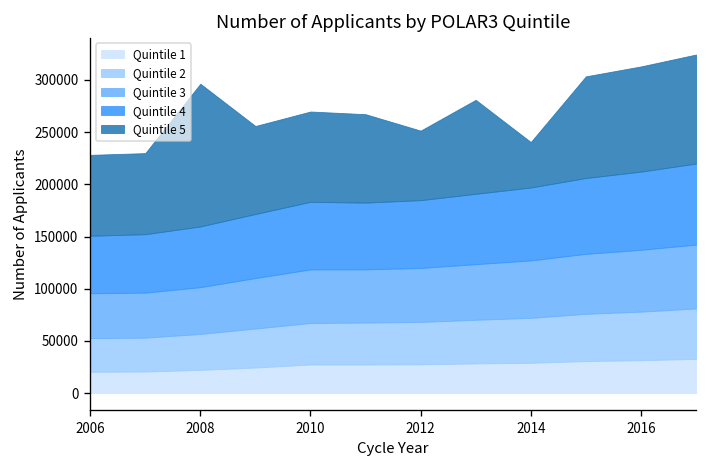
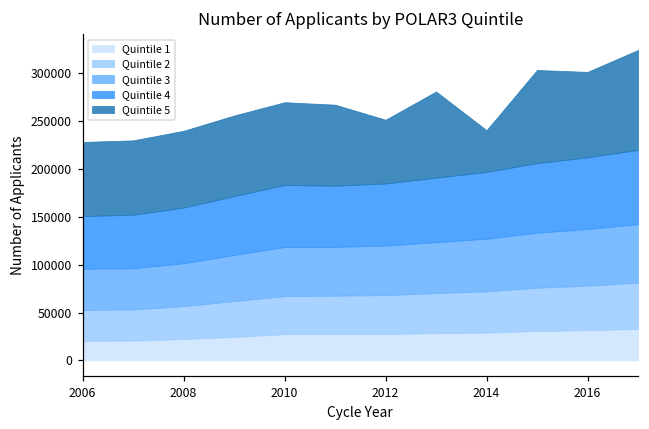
Quintile 5, 2008: 140000 -> 80000
Quintile 5, 2016: 100000 -> 90000
